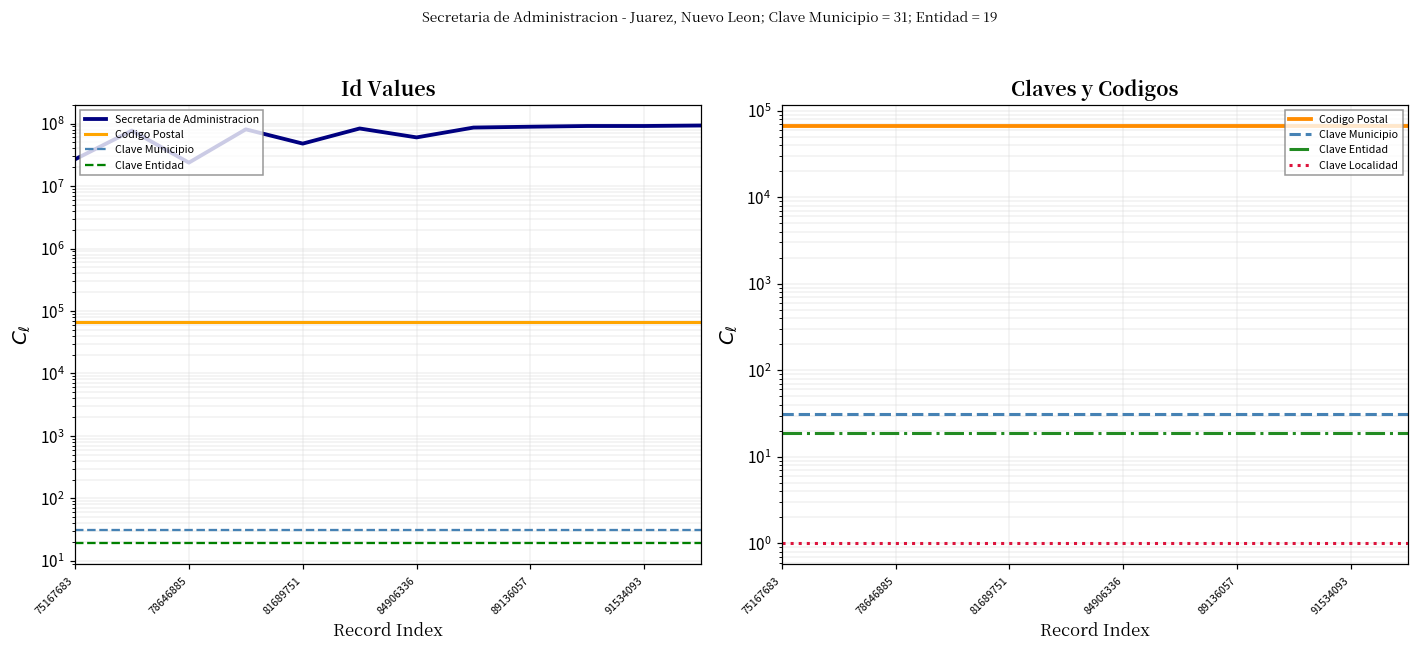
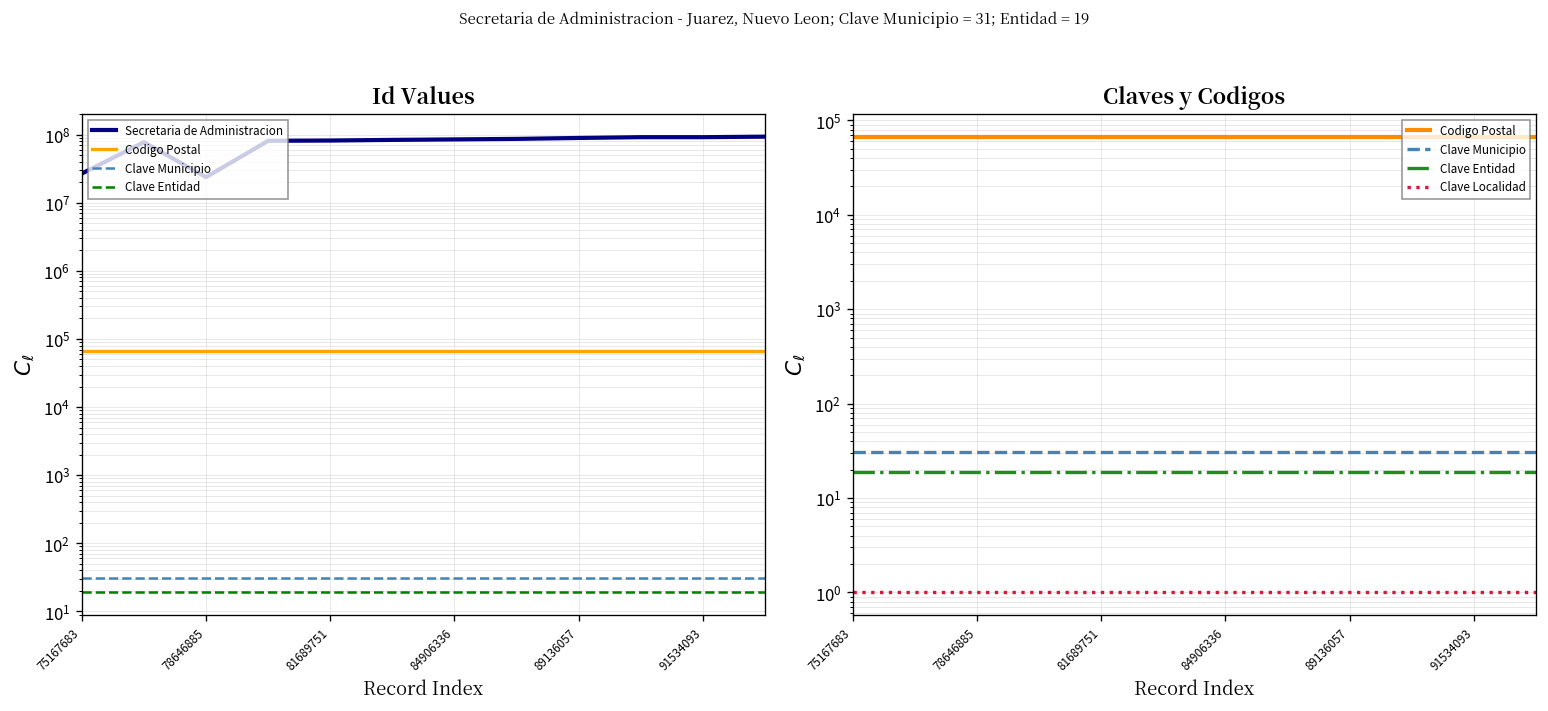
Id Values, Secretaria de Administracion, 81689751: 50000000 -> 80000000
Id Values, Secretaria de Administracion, 84906336: 60000000 -> 80000000
